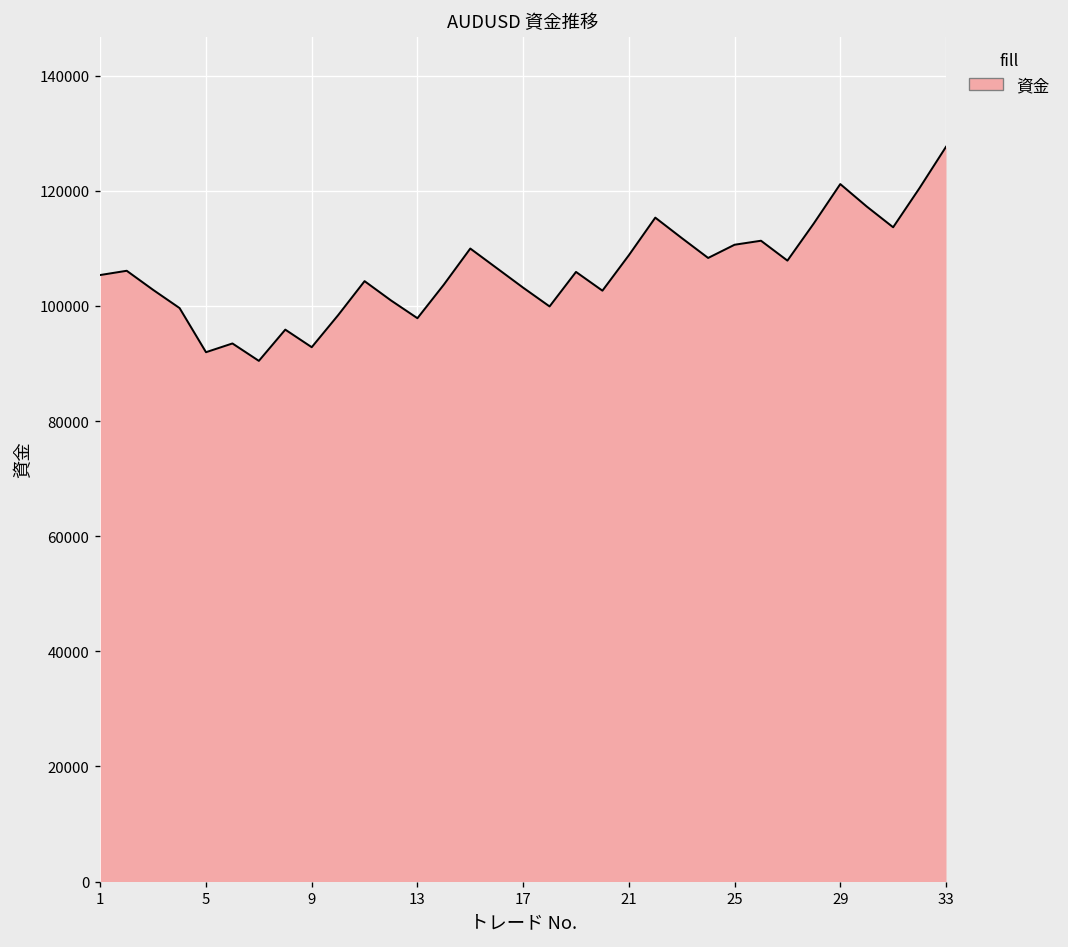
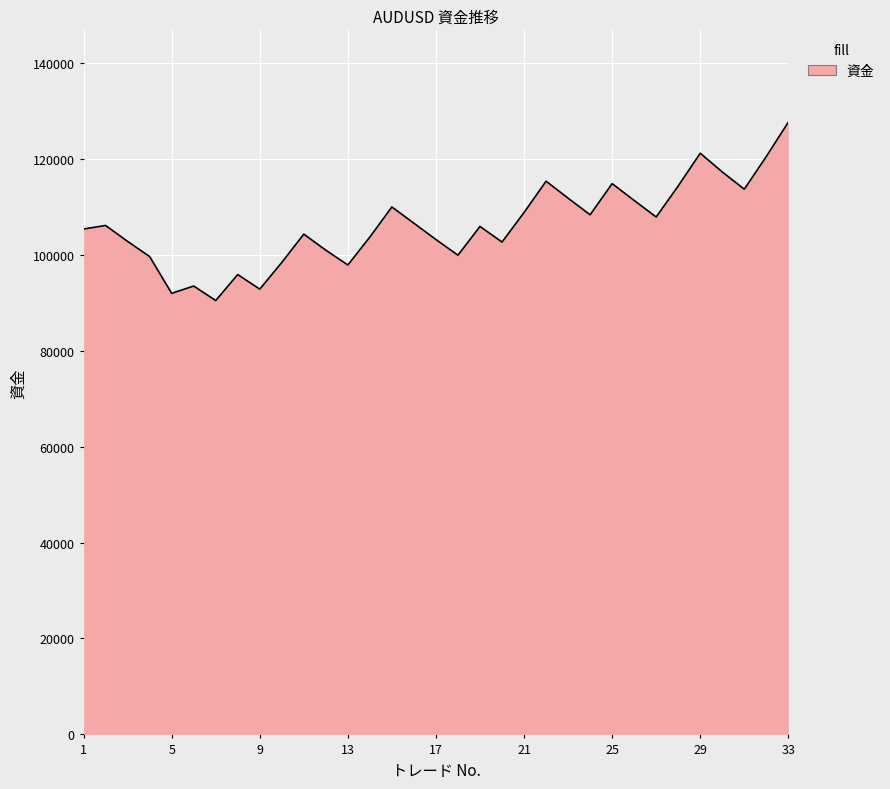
25: 111000 -> 115000
